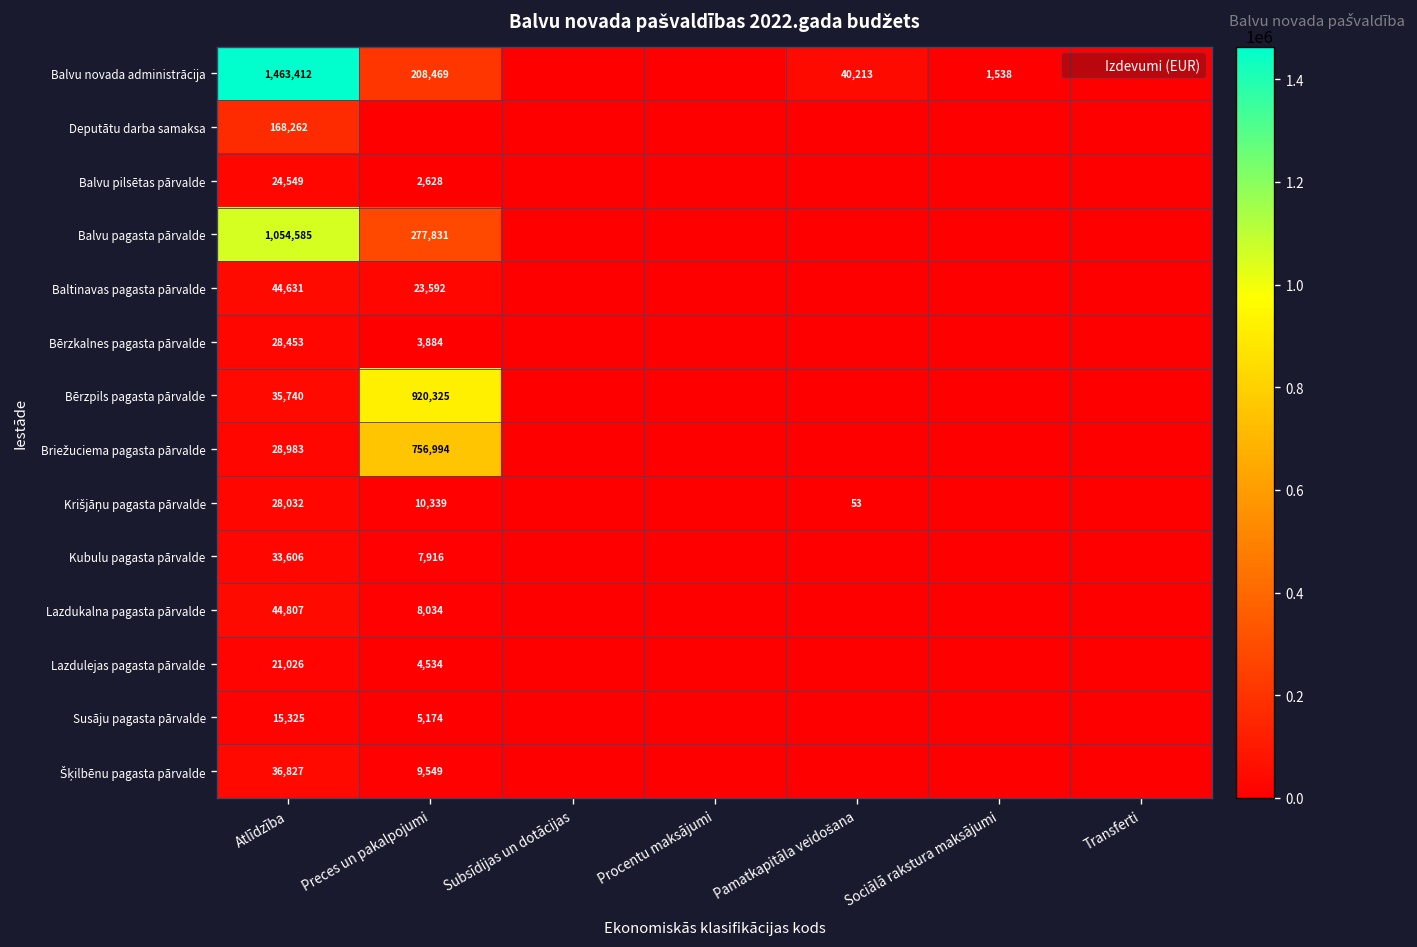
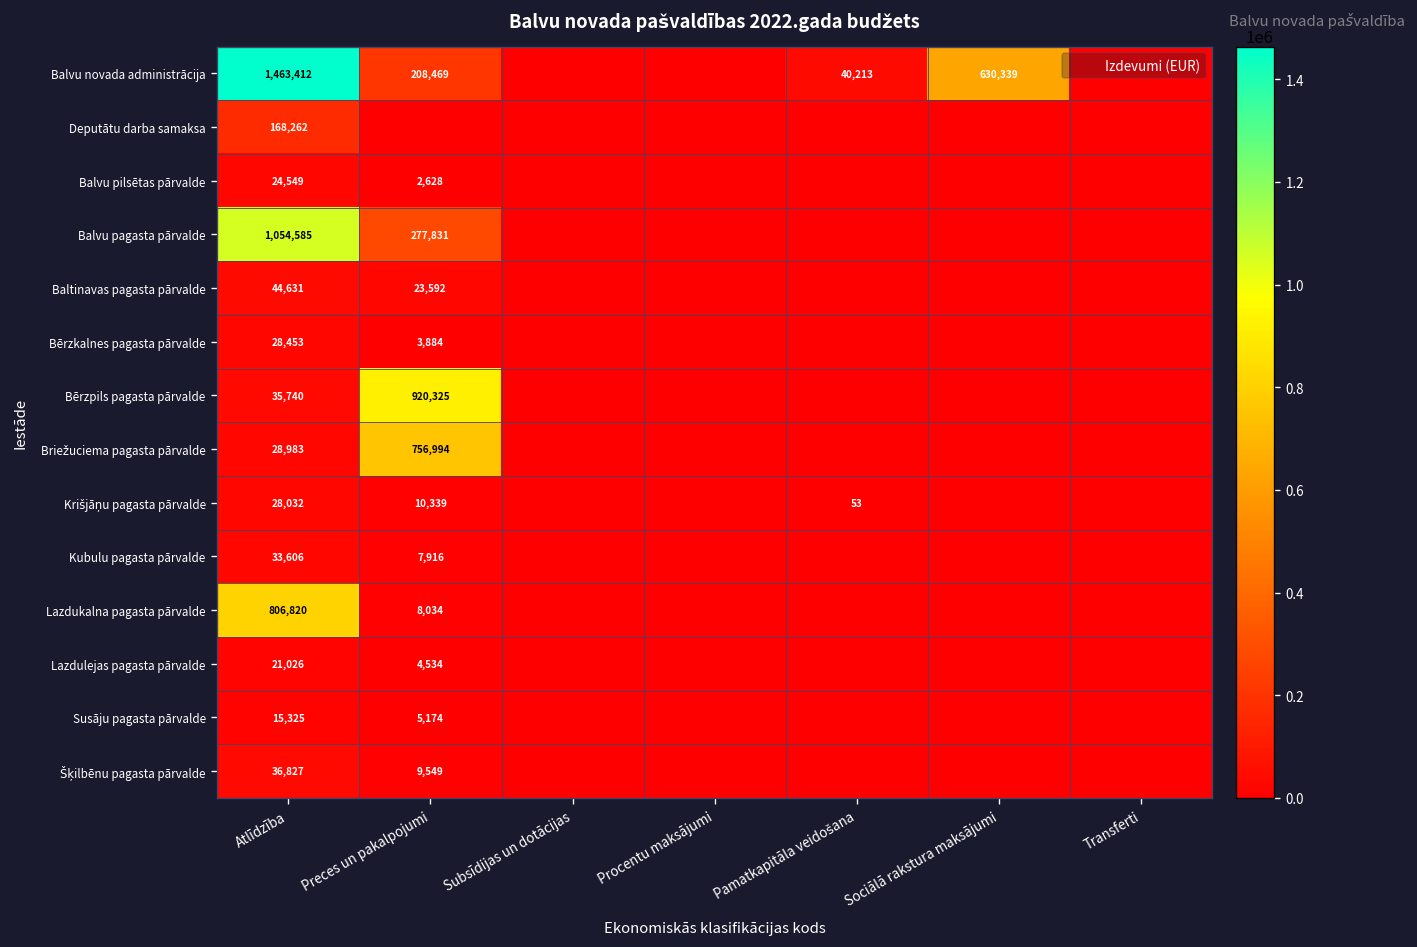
Balvu novada administrācija, Sociālā rakstura maksājumi: 1,538 -> 630,339
Lazdukalna pagasta pārvalde, Atlīdzība: 44,807 -> 806,820
